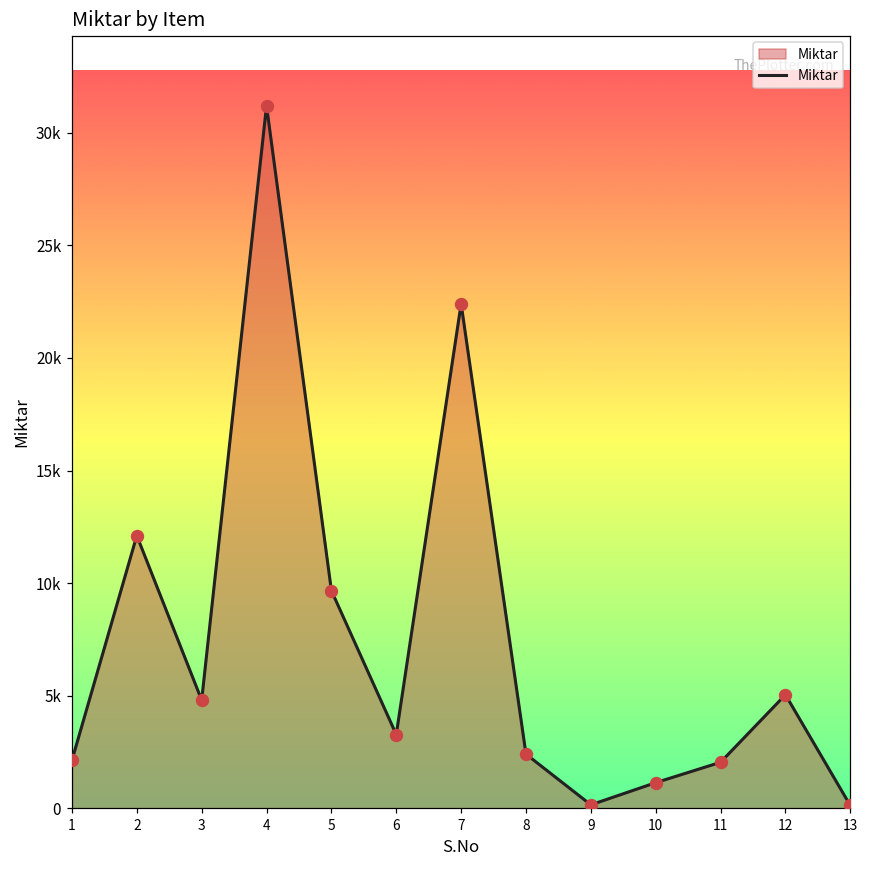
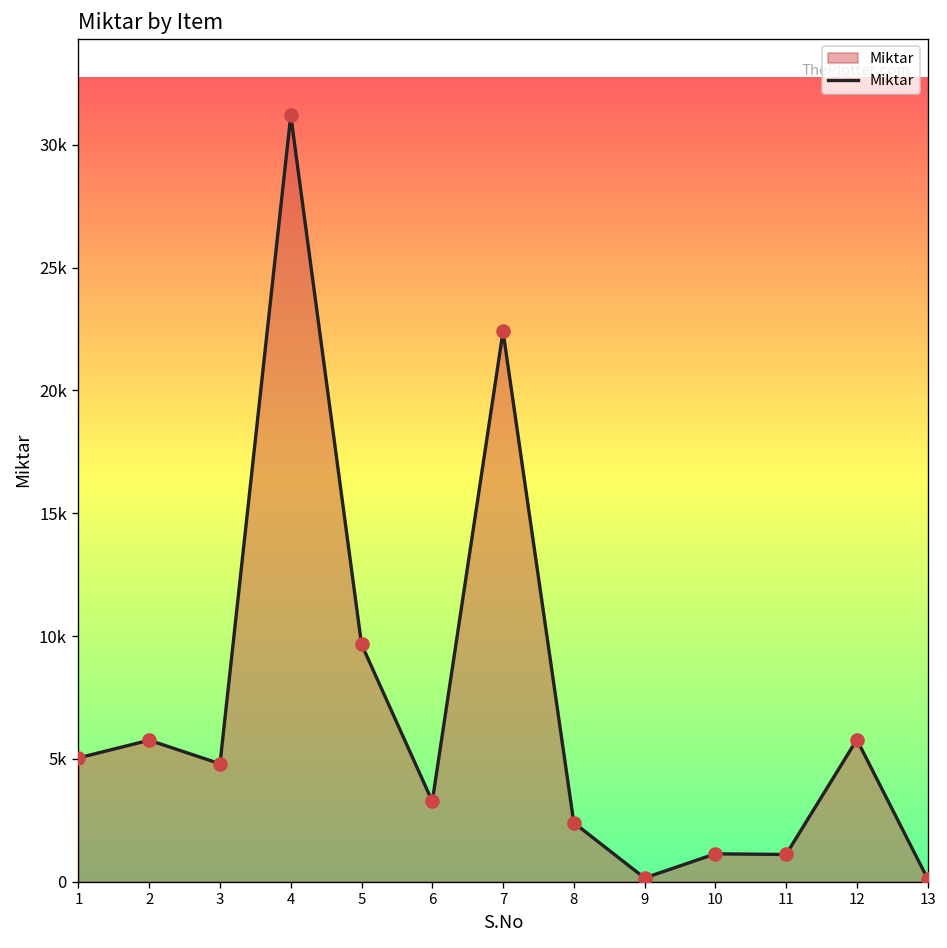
1: 2100 -> 5000
2: 12100 -> 5800
11: 2000 -> 1100
12: 5000 -> 5800
